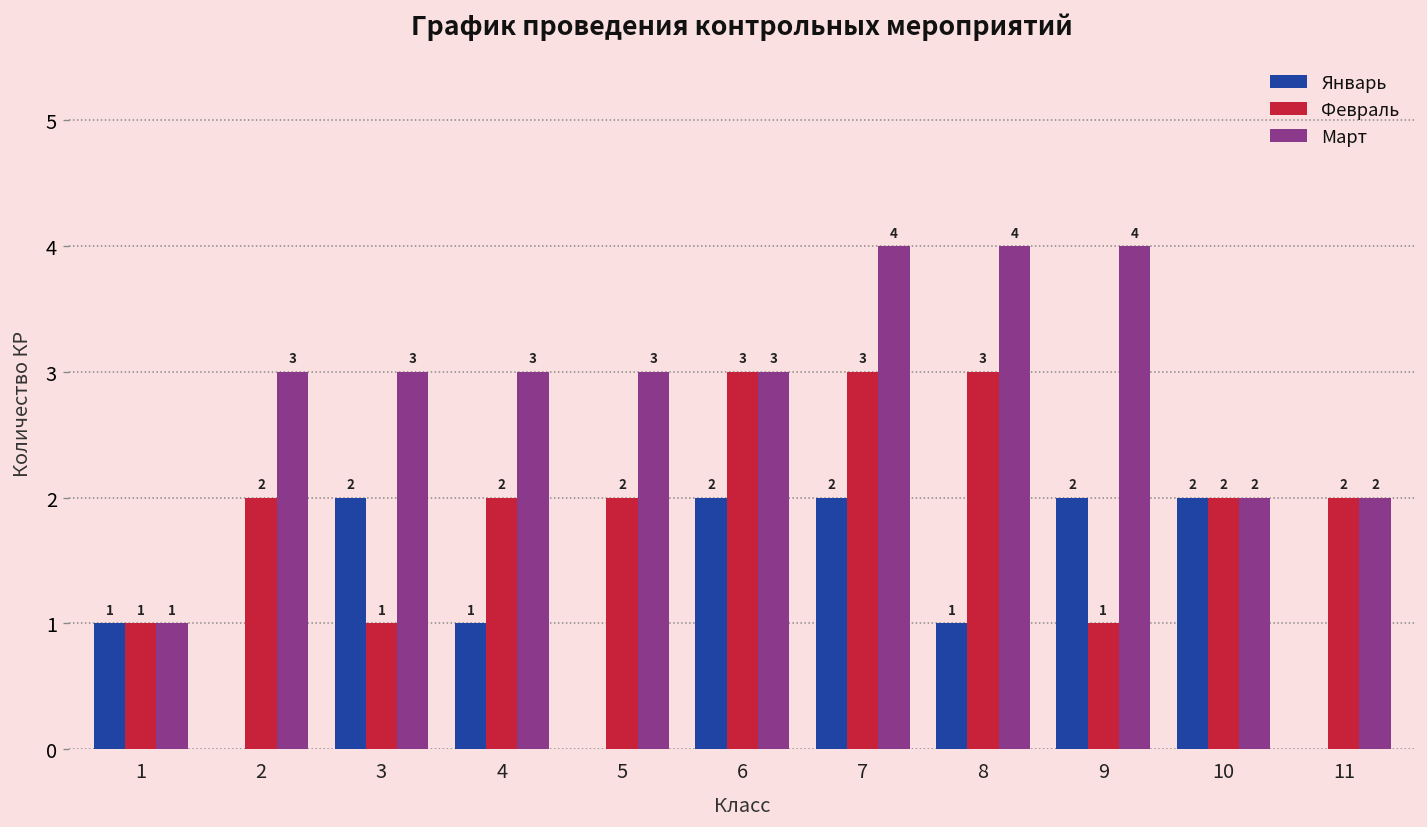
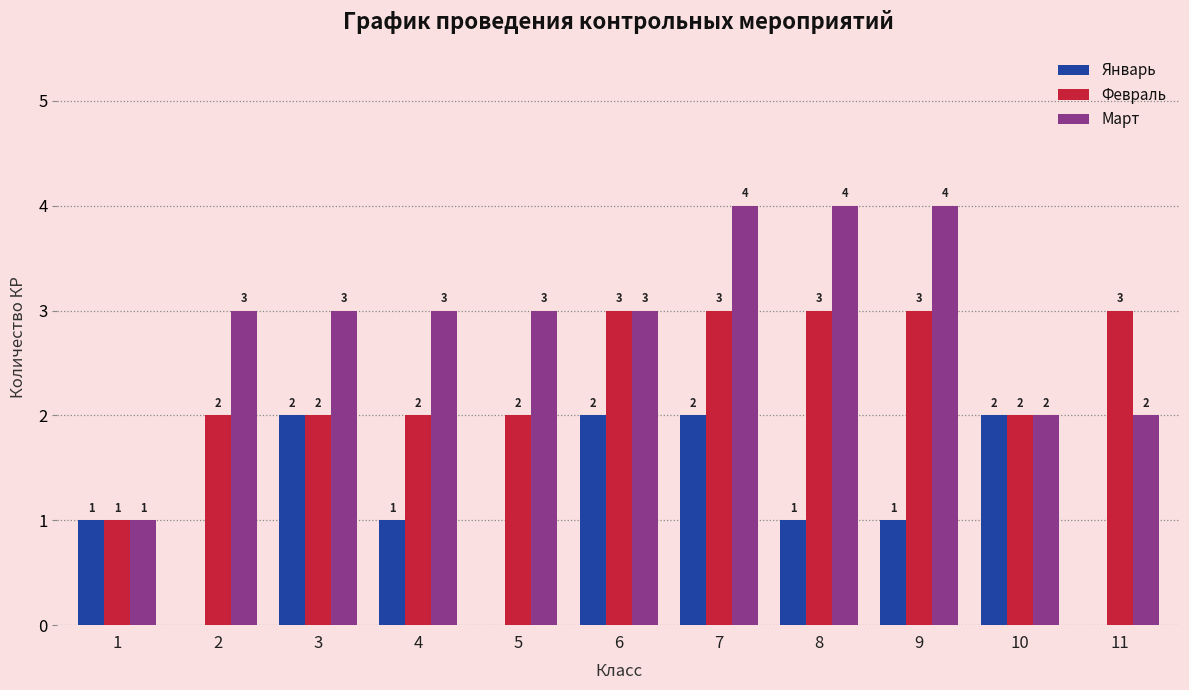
Февраль, 3: 1 -> 2
Январь, 9: 2 -> 1
Февраль, 9: 1 -> 3
Февраль, 11: 2 -> 3
